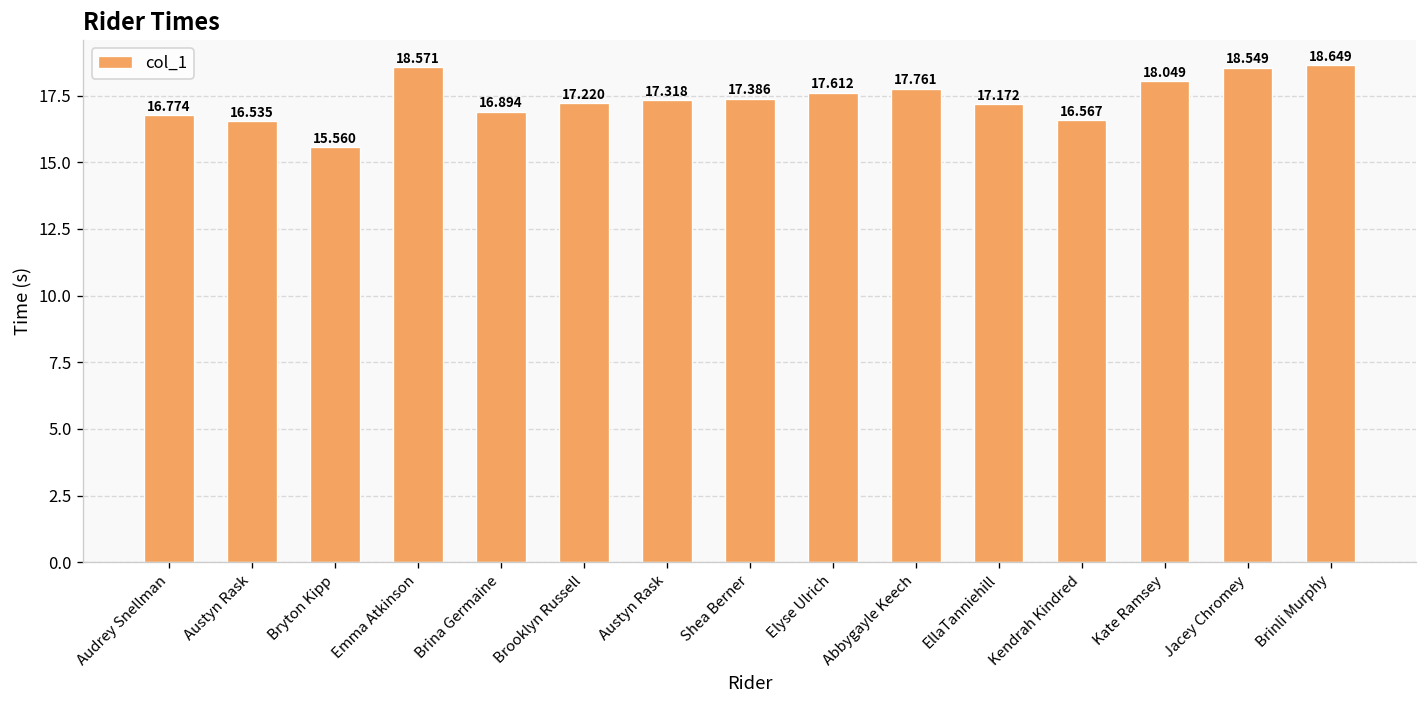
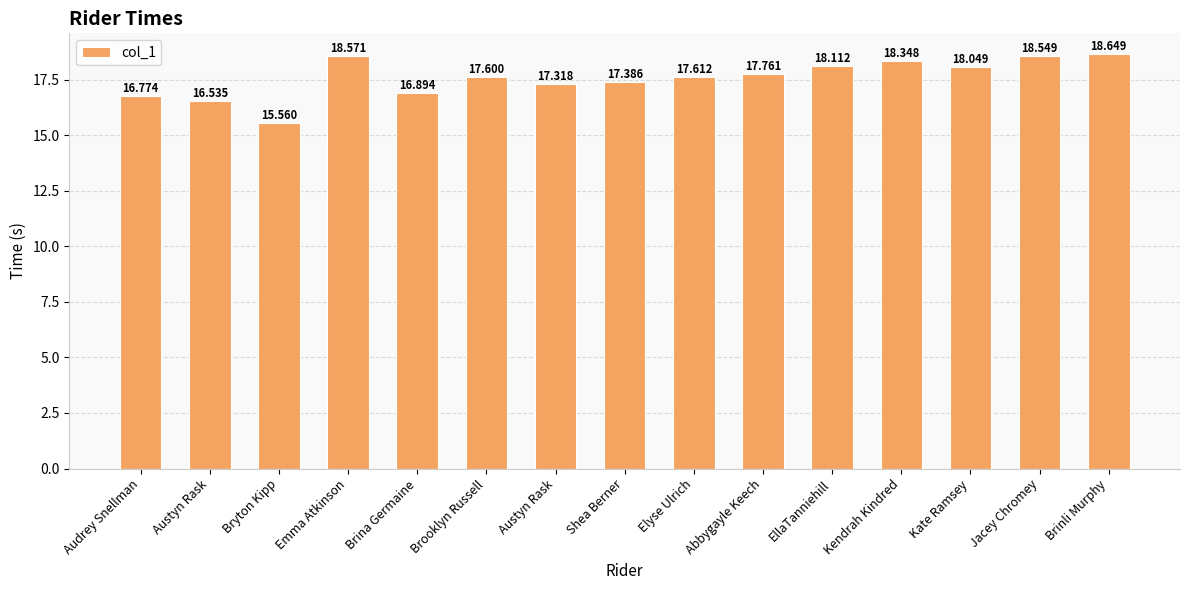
Brooklyn Russell: 17.220 -> 17.600
EllaTanniehill: 17.172 -> 18.112
Kendrah Kindred: 16.567 -> 18.348
